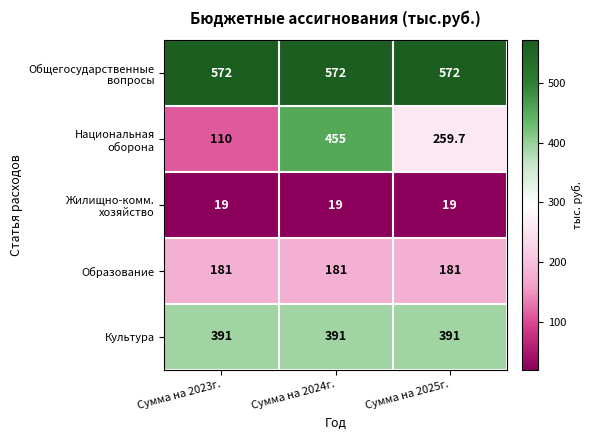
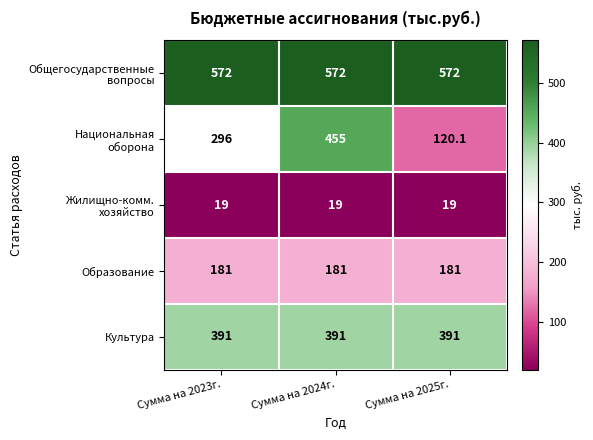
Национальная оборона, Сумма на 2023г.: 110 -> 296
Национальная оборона, Сумма на 2025г.: 259.7 -> 120.1
